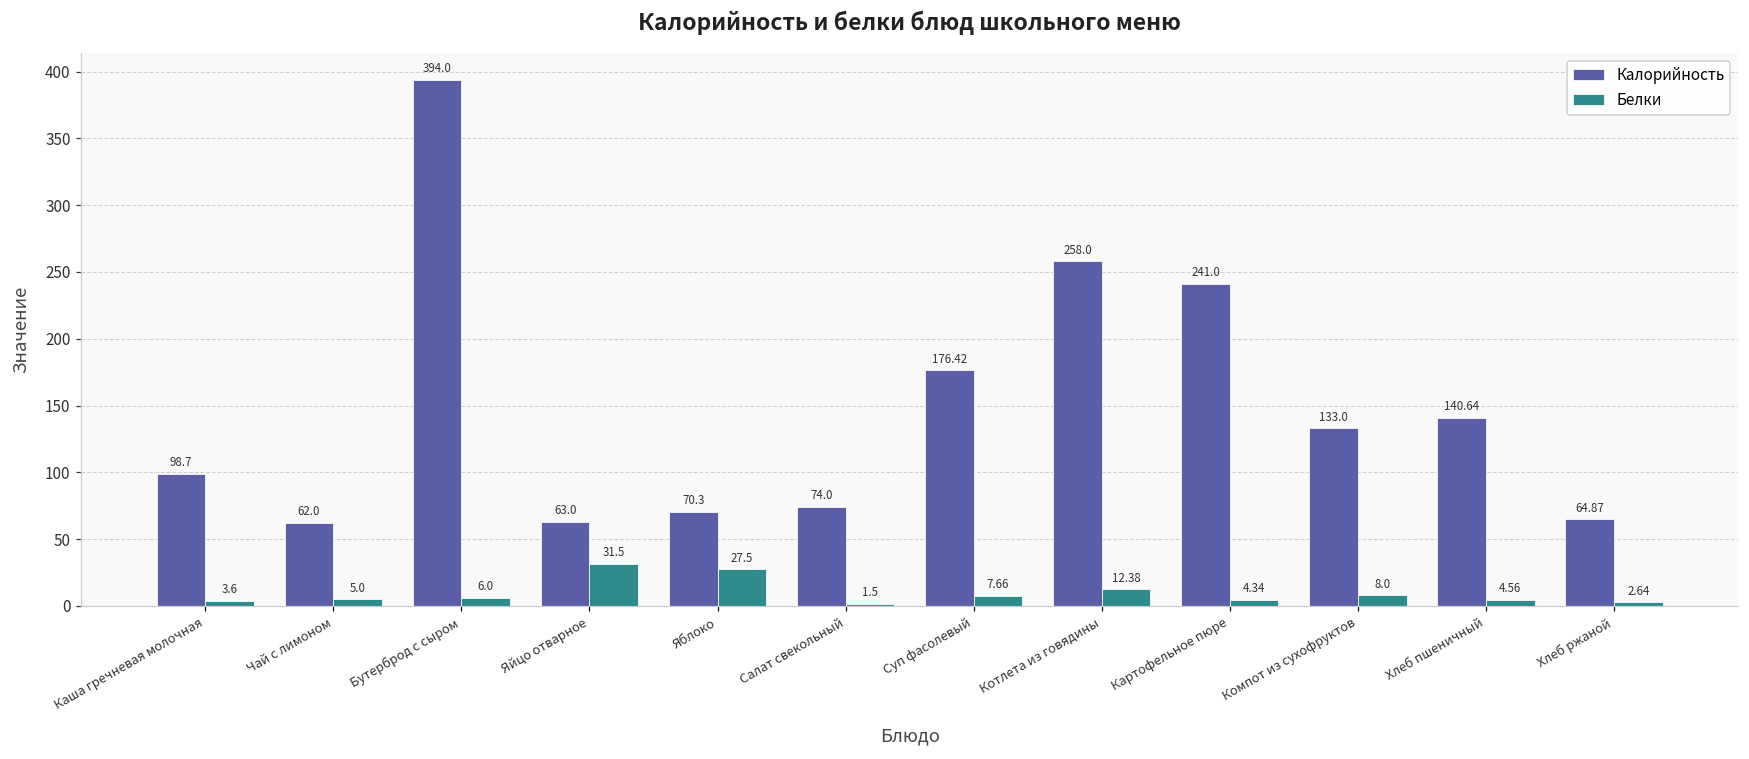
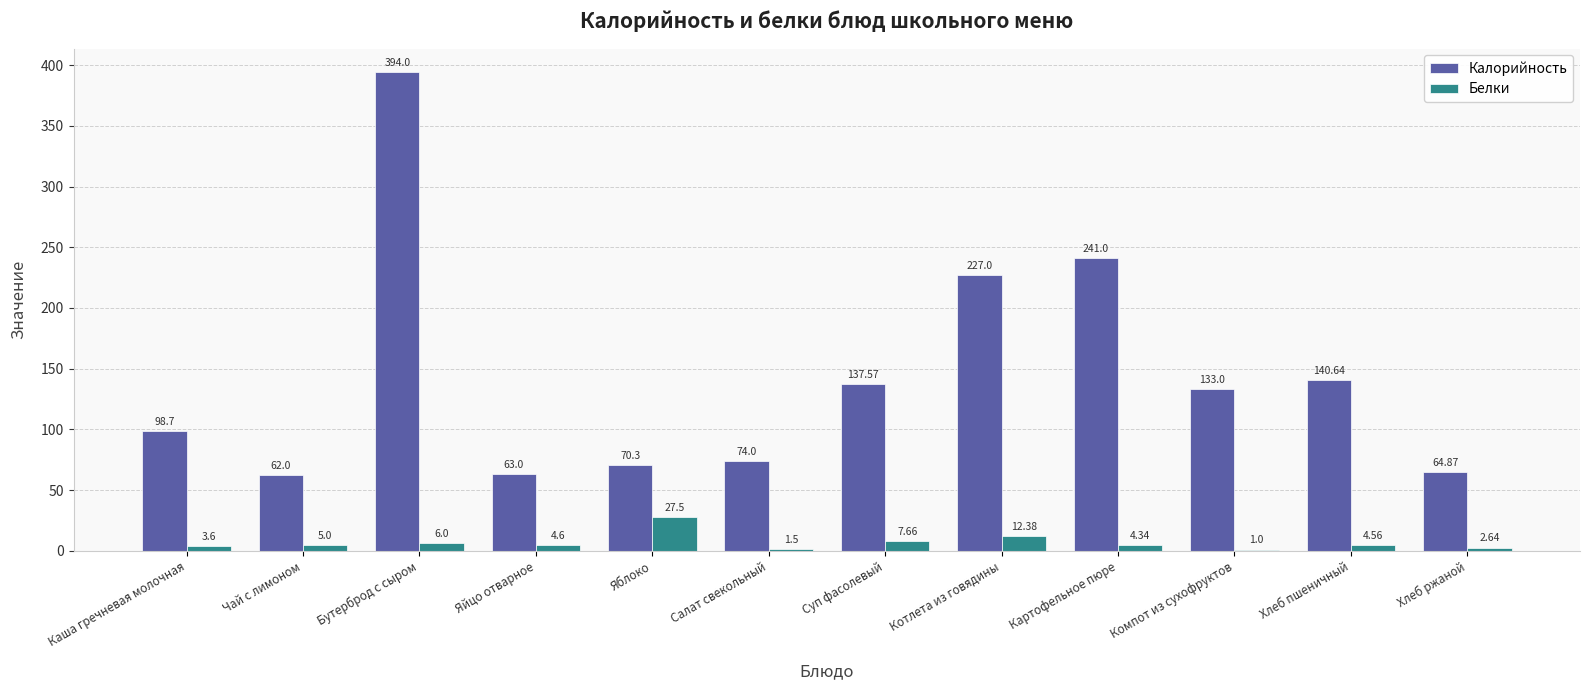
Белки, Яйцо отварное: 31.5 -> 4.6
Калорийность, Суп фасолевый: 176.42 -> 137.57
Калорийность, Котлета из говядины: 258.0 -> 227.0
Белки, Компот из сухофруктов: 8.0 -> 1.0
